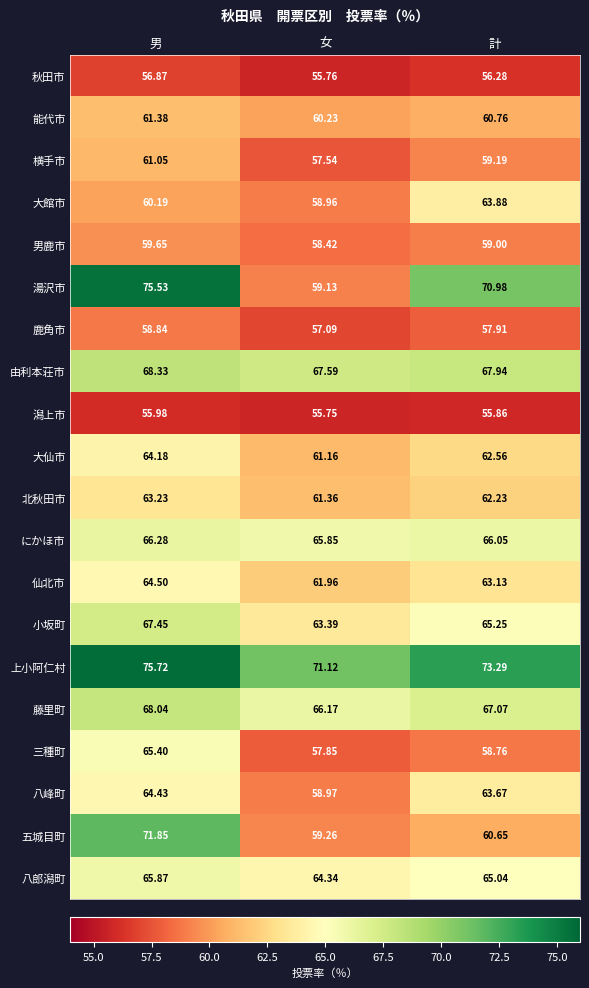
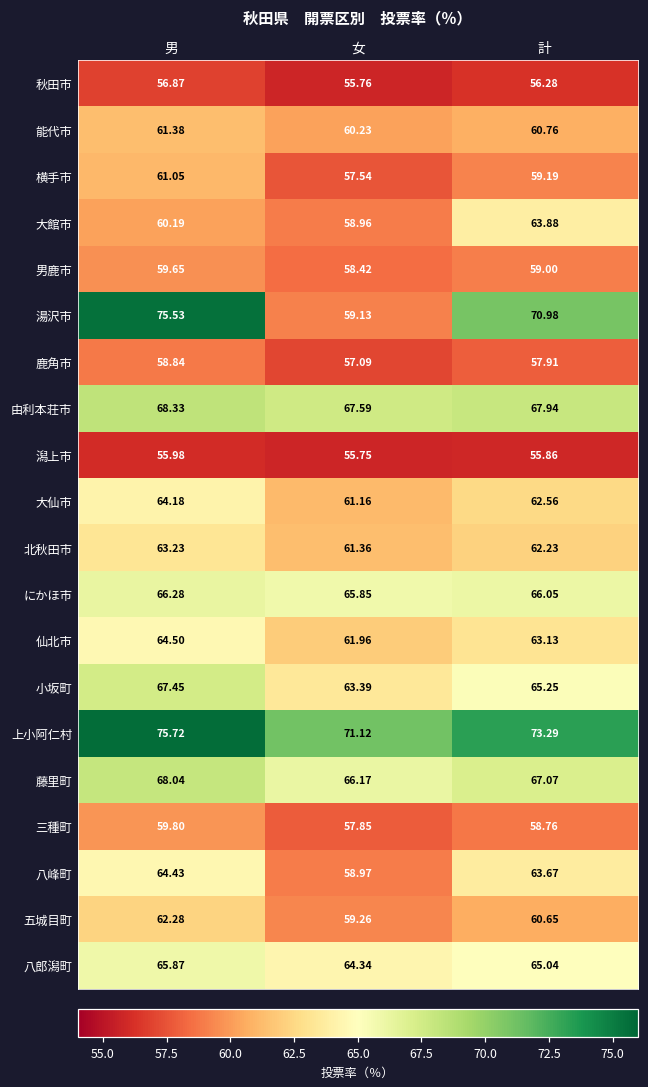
三種町, 男: 65.40 -> 59.80
五城目町, 男: 71.85 -> 62.28
